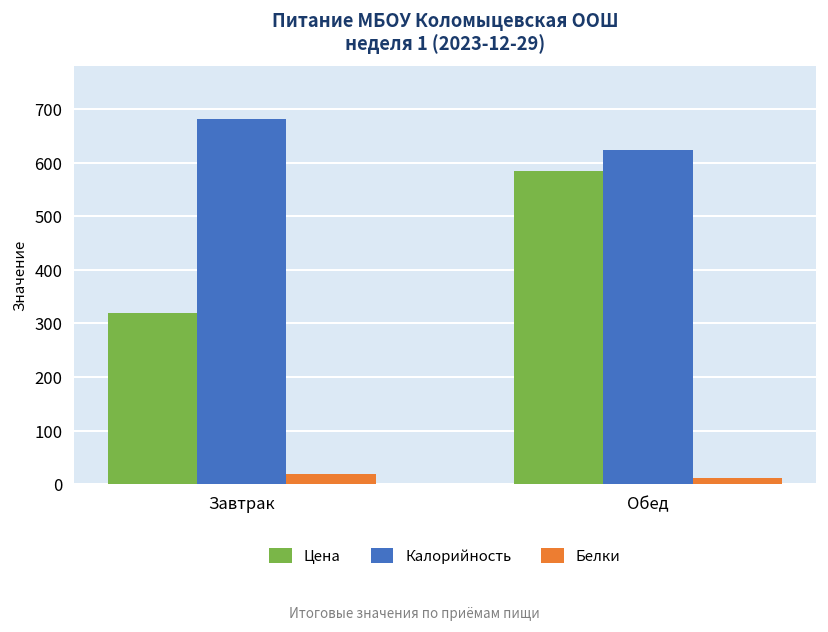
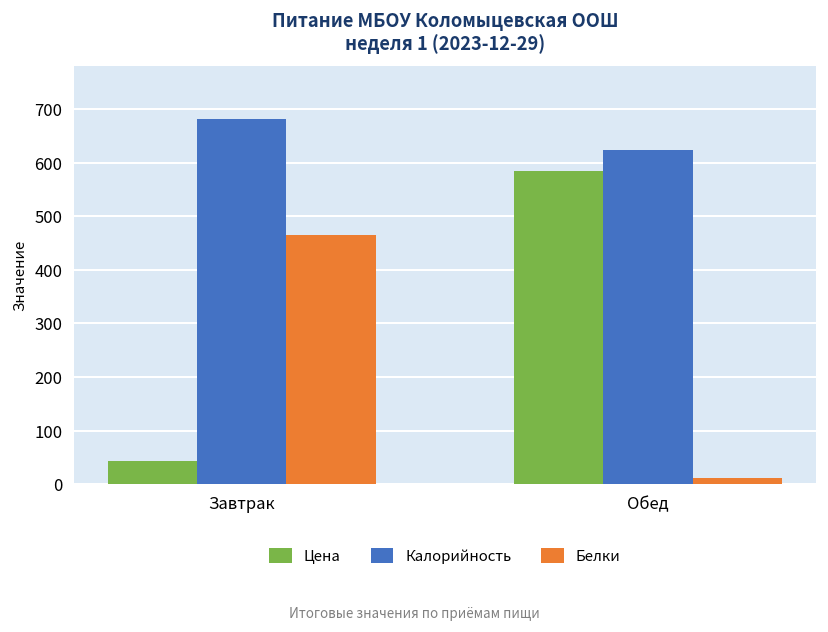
Цена, Завтрак: 320 -> 40
Белки, Завтрак: 20 -> 460
